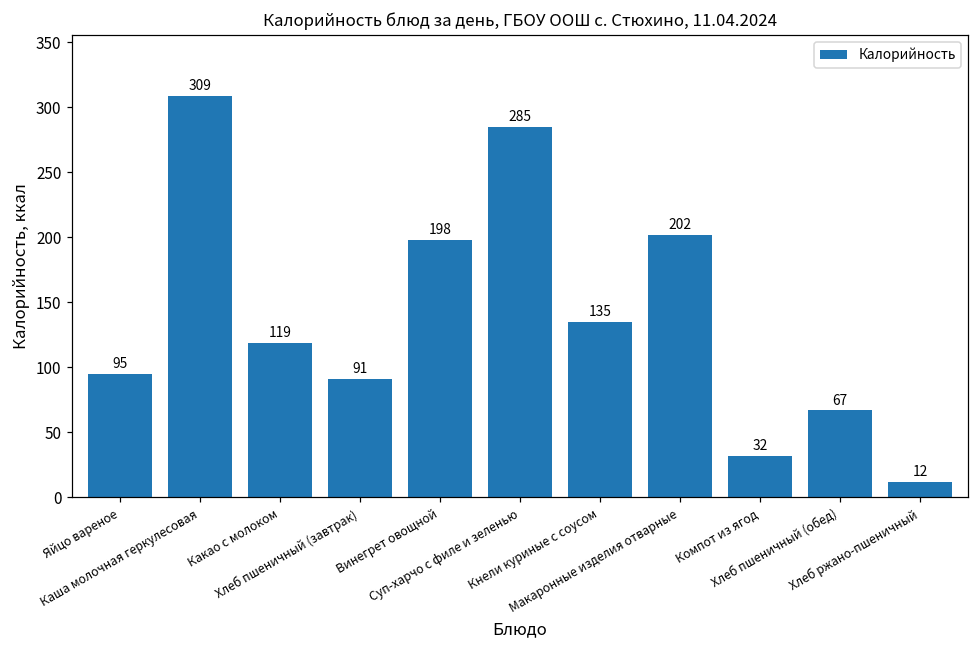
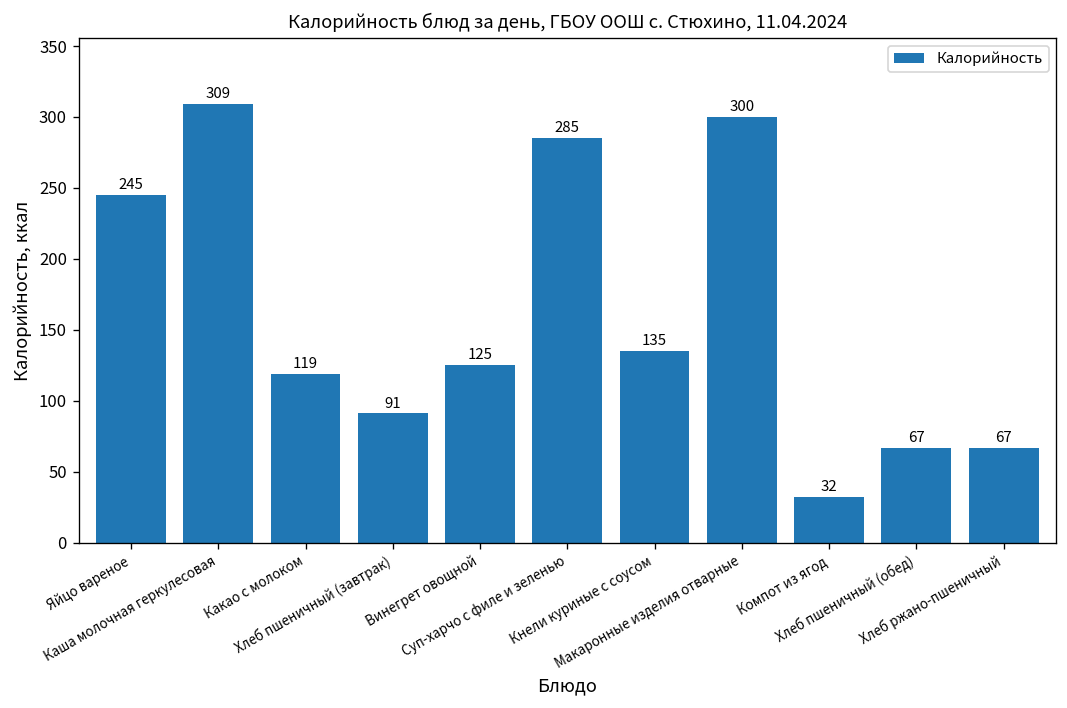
Яйцо вареное: 95 -> 245
Винегрет овощной: 198 -> 125
Макаронные изделия отварные: 202 -> 300
Хлеб ржано-пшеничный: 12 -> 67
